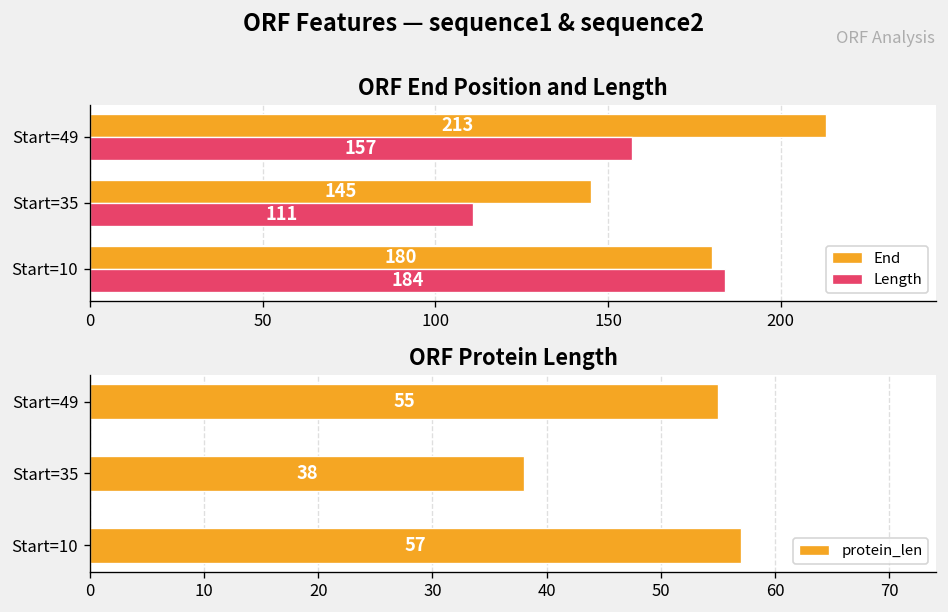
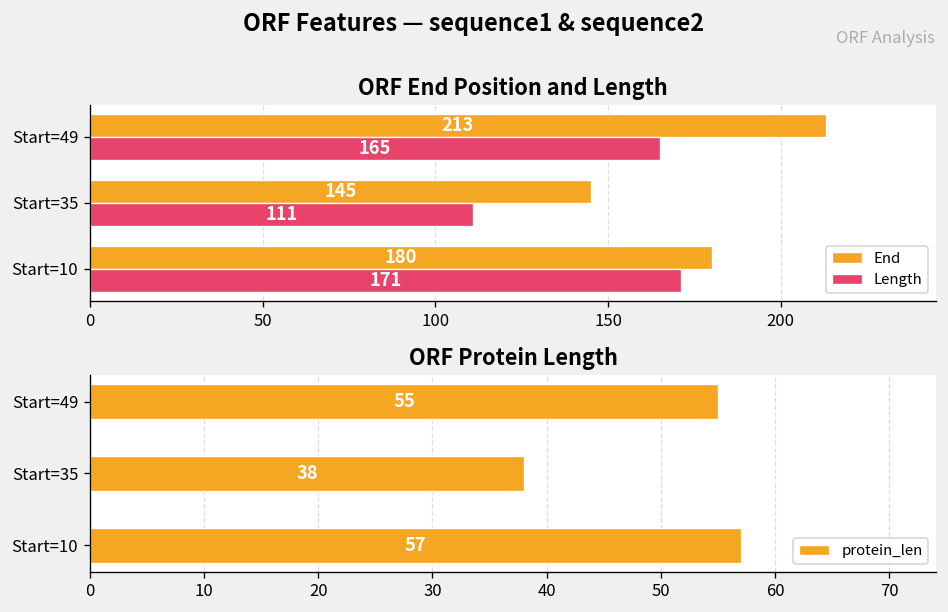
ORF End Position and Length, Length, Start=49: 157 -> 165
ORF End Position and Length, Length, Start=10: 184 -> 171
